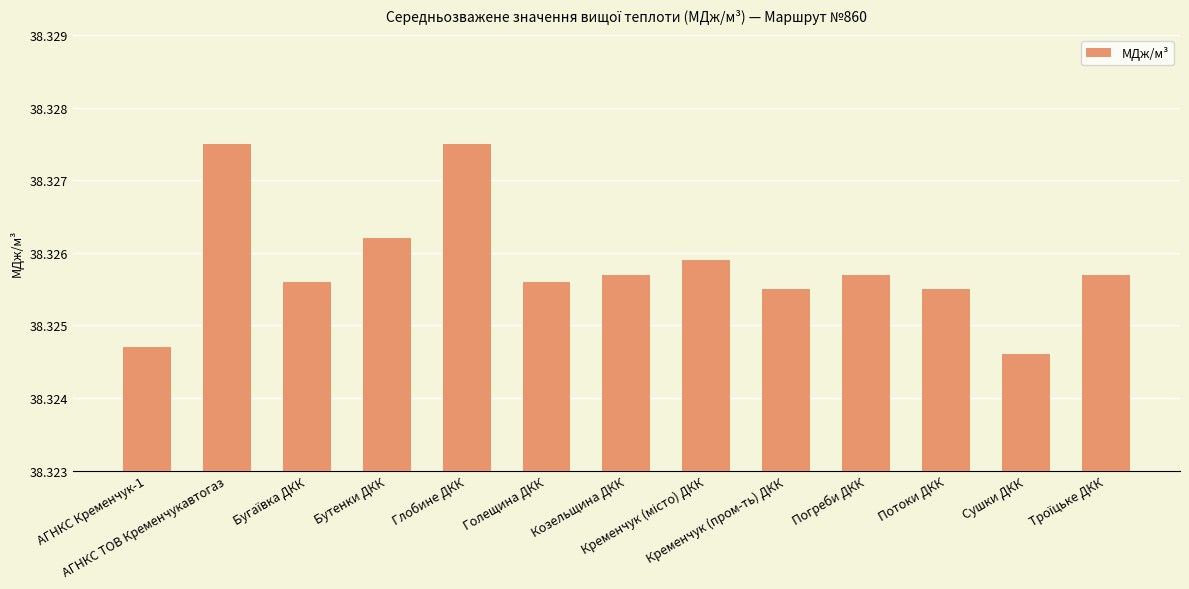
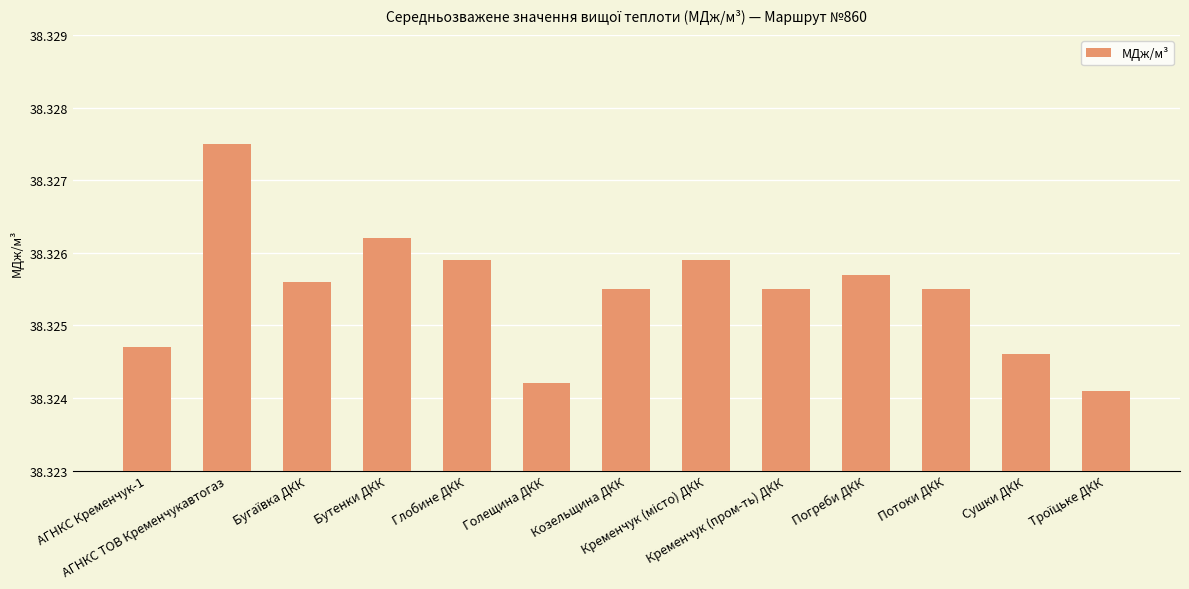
Глобине ДКК: 38.3275 -> 38.3259
Голещина ДКК: 38.3256 -> 38.3242
Козельщина ДКК: 38.3257 -> 38.3255
Троїцьке ДКК: 38.3257 -> 38.3241
